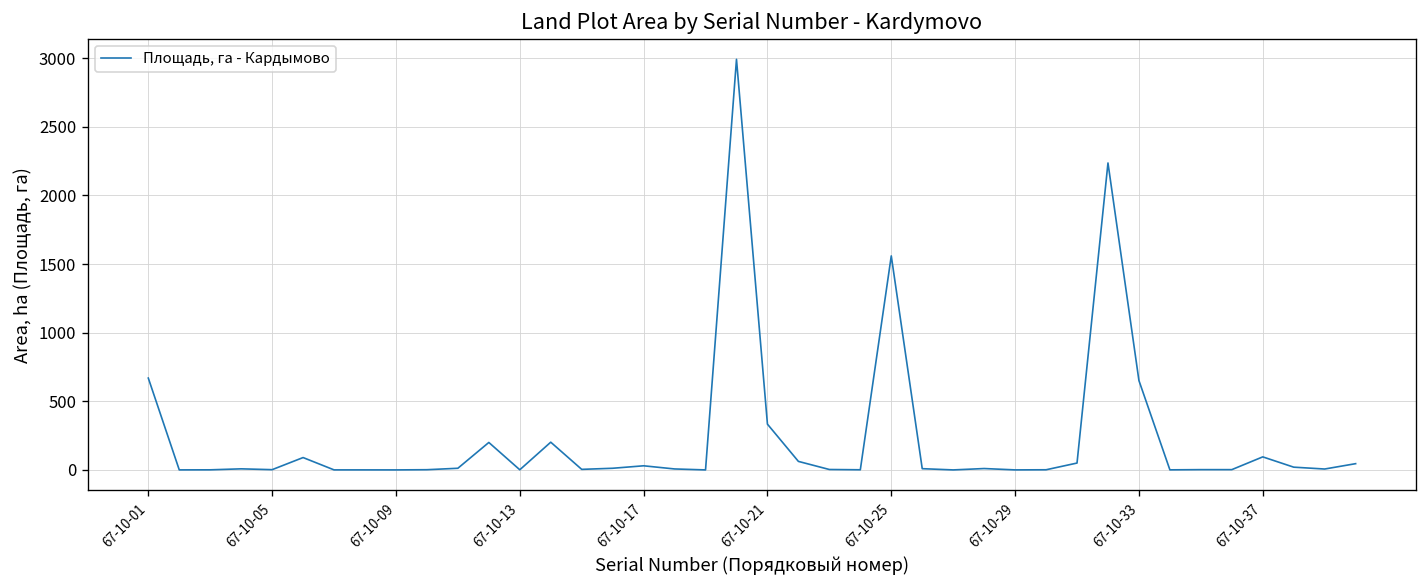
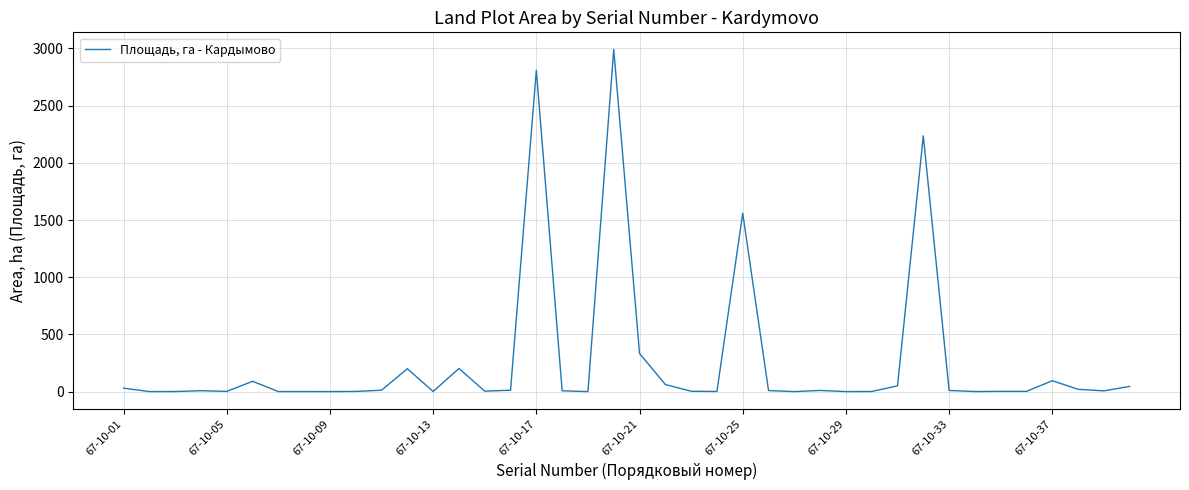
67-10-01: 670 -> 30
67-10-17: 30 -> 2810
67-10-33: 650 -> 10
